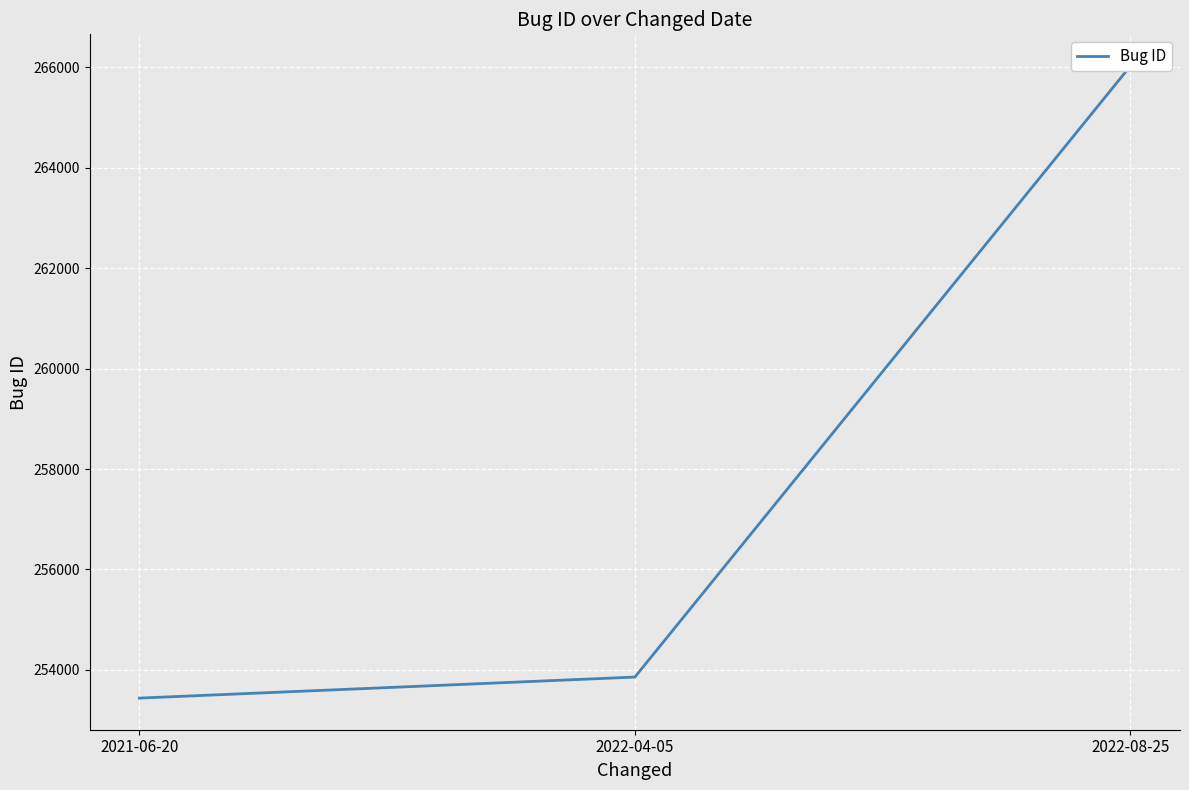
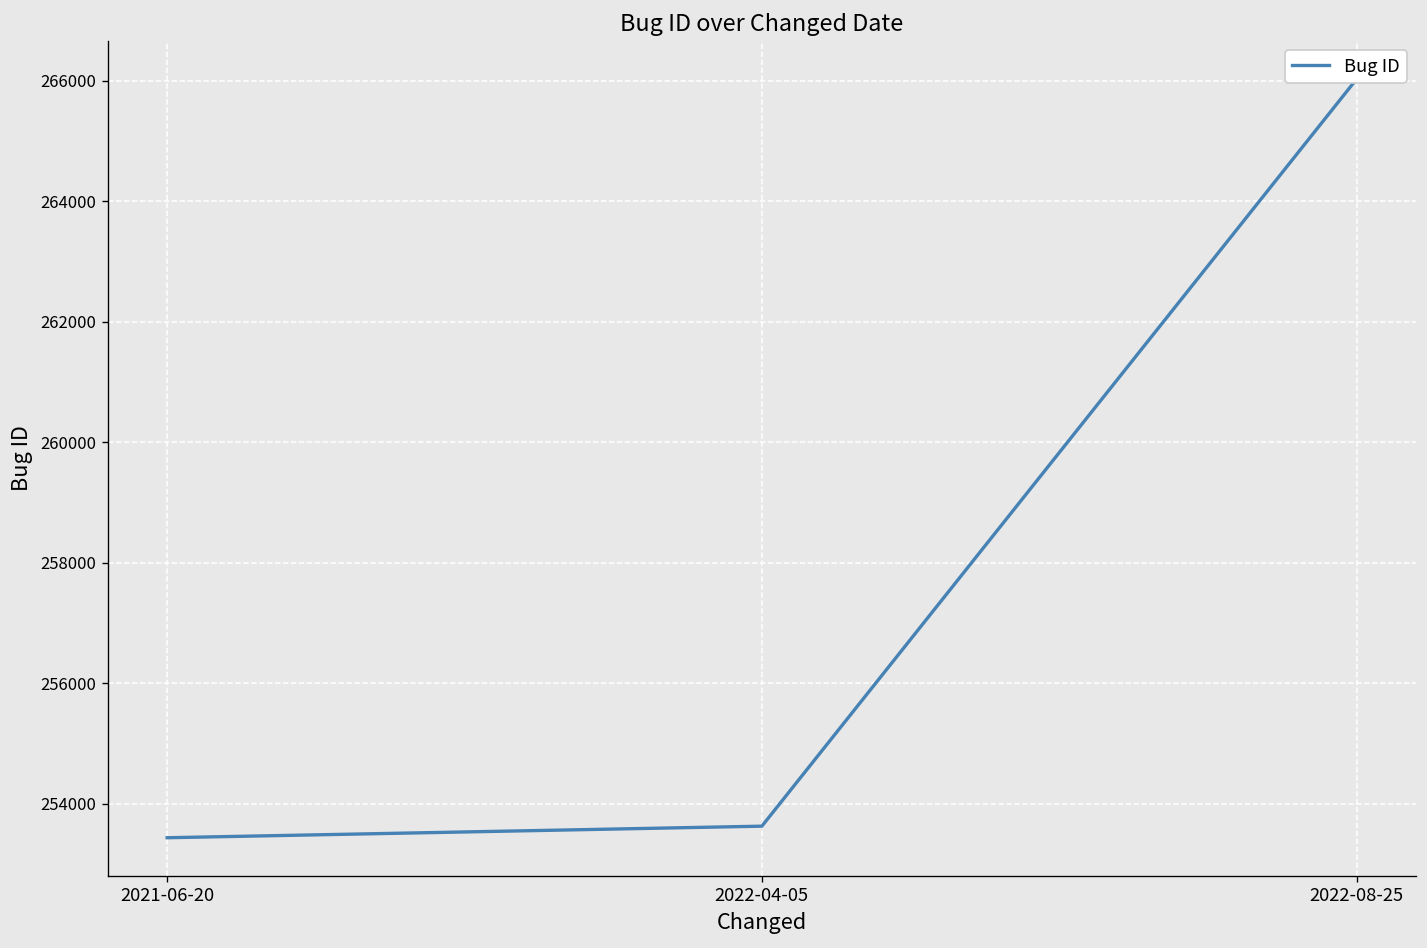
2022-04-05: 253900 -> 253600
